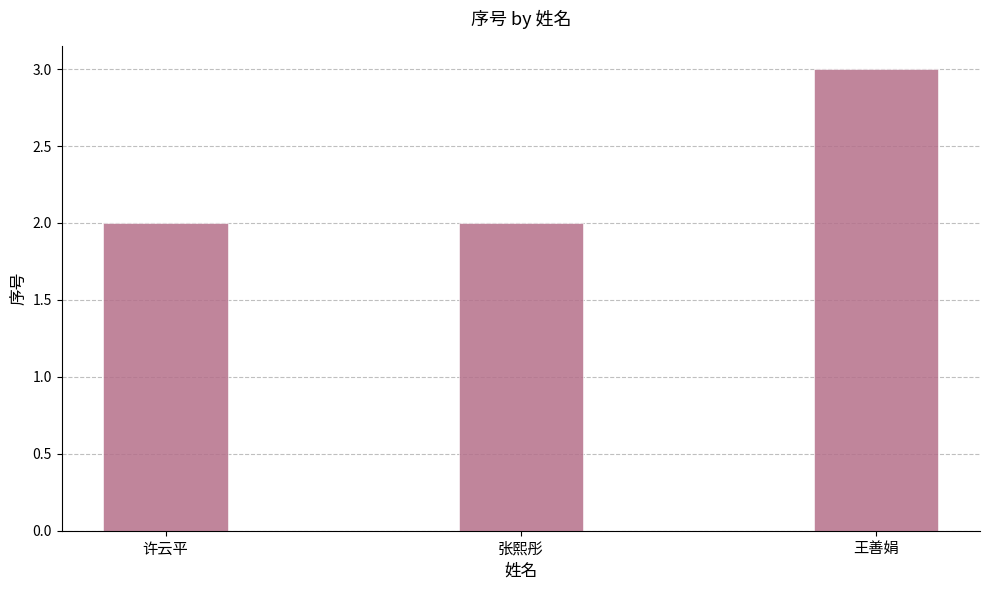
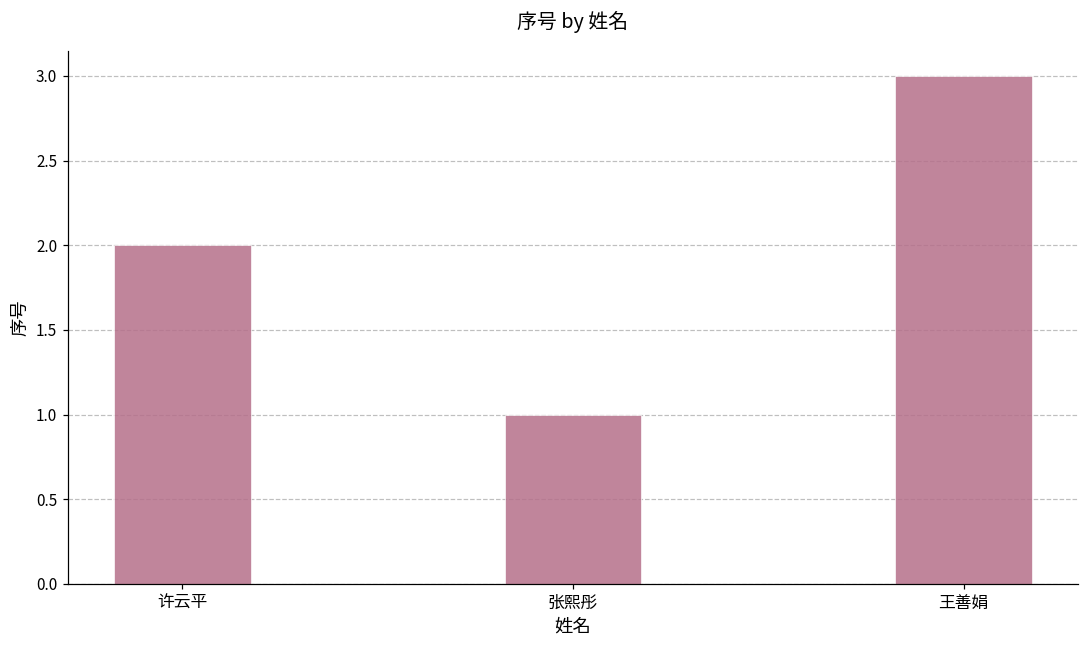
张熙彤: 2 -> 1
